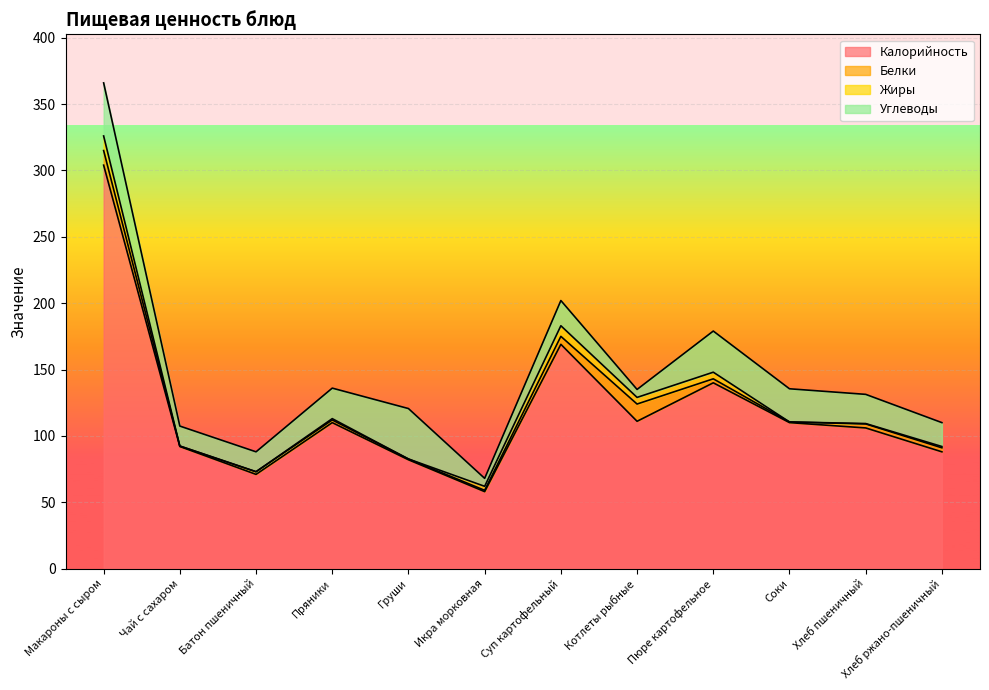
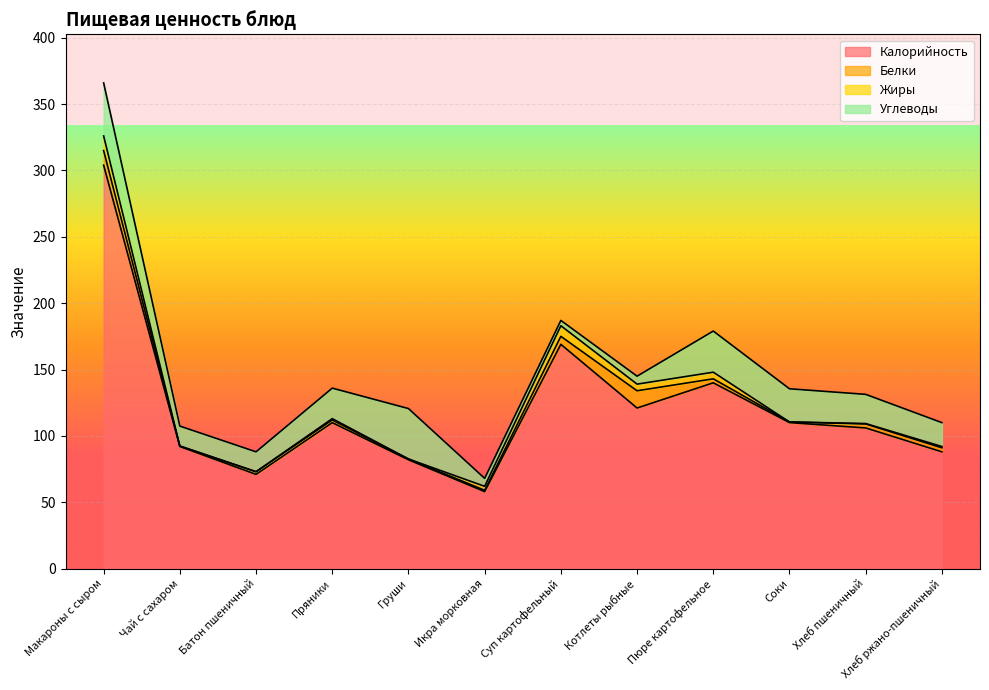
Углеводы, Суп картофельный: 19 -> 4
Калорийность, Котлеты рыбные: 111 -> 121
